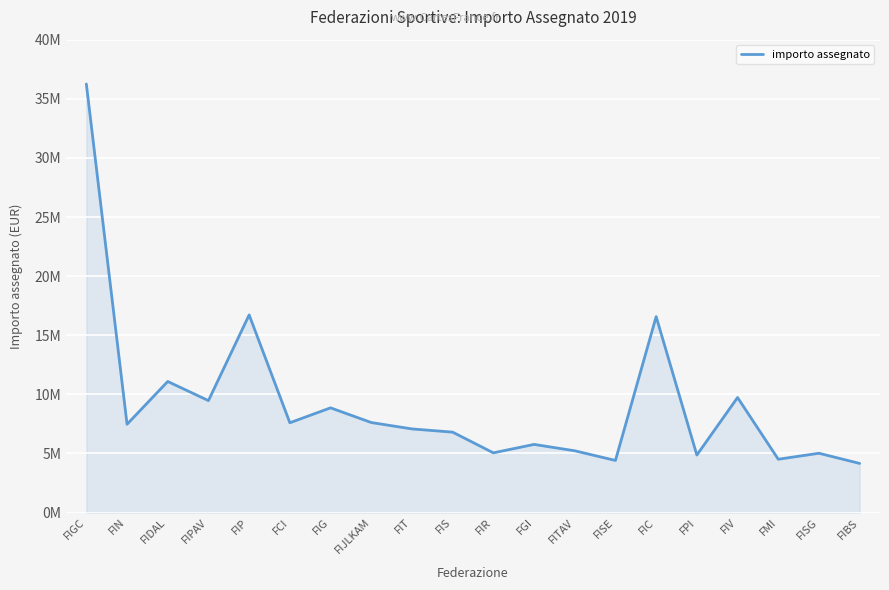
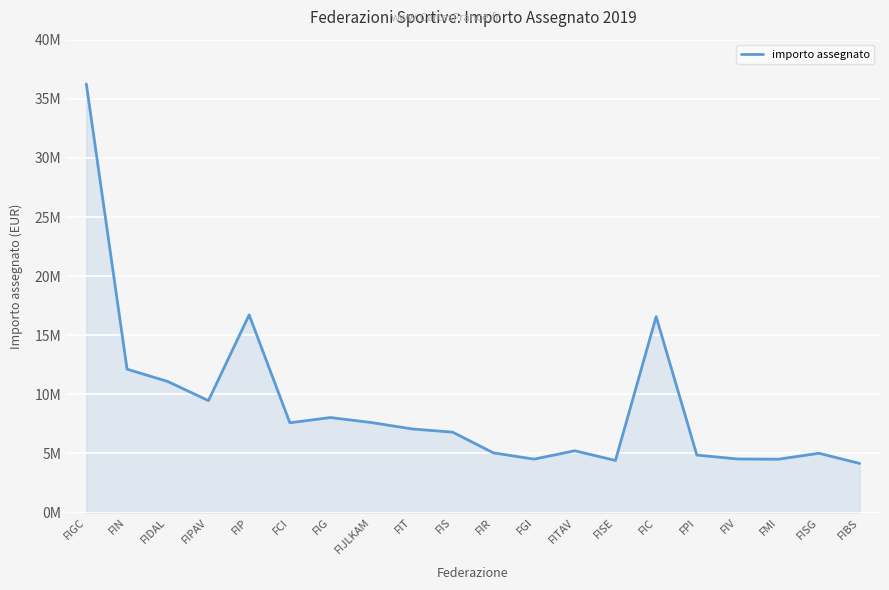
FIN: 7500000 -> 12100000
FIG: 8900000 -> 8000000
FGI: 5800000 -> 4500000
FIV: 9700000 -> 4500000
